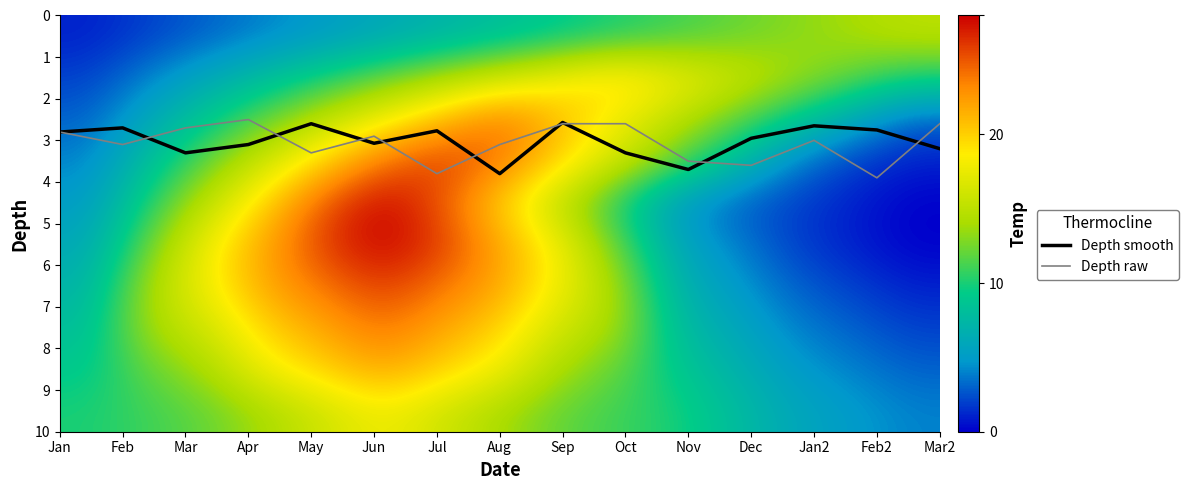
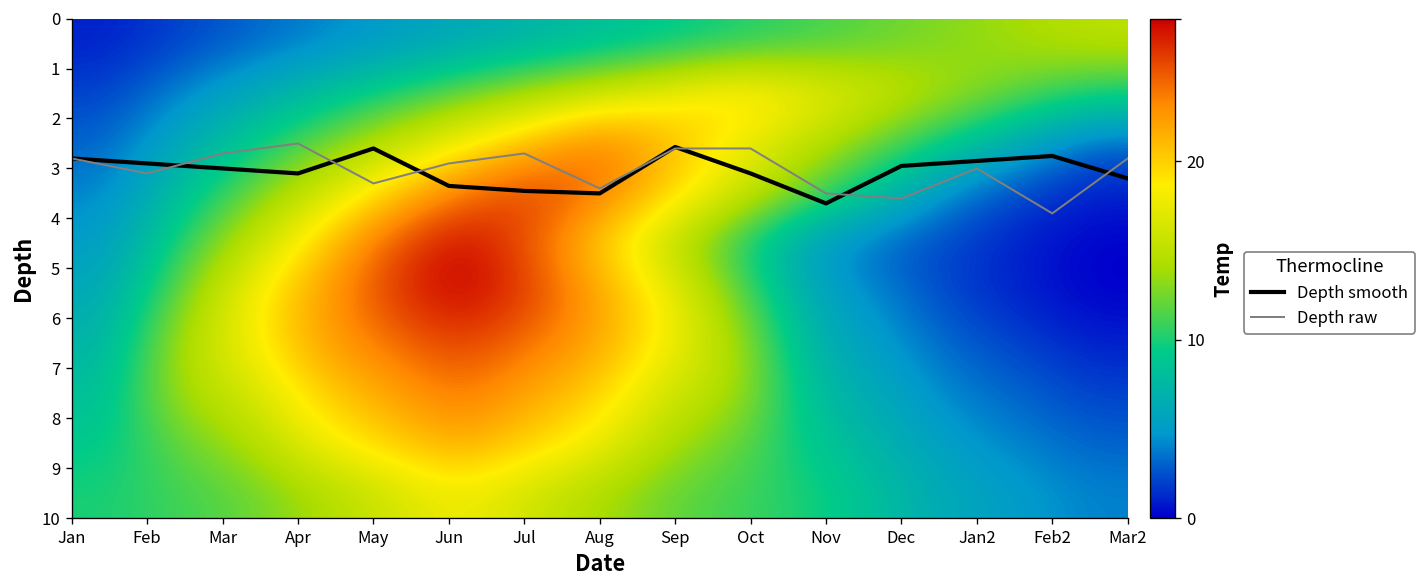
Depth smooth, Feb: 2.7 -> 2.9
Depth smooth, Mar: 3.3 -> 3.0
Depth smooth, Jun: 3.1 -> 3.4
Depth smooth, Jul: 2.8 -> 3.5
Depth raw, Jul: 3.8 -> 2.7
Depth smooth, Aug: 3.8 -> 3.5
Depth raw, Aug: 3.1 -> 3.4
Depth smooth, Oct: 3.3 -> 3.1
Depth smooth, Jan2: 2.7 -> 2.9
Depth raw, Mar2: 2.6 -> 2.8
